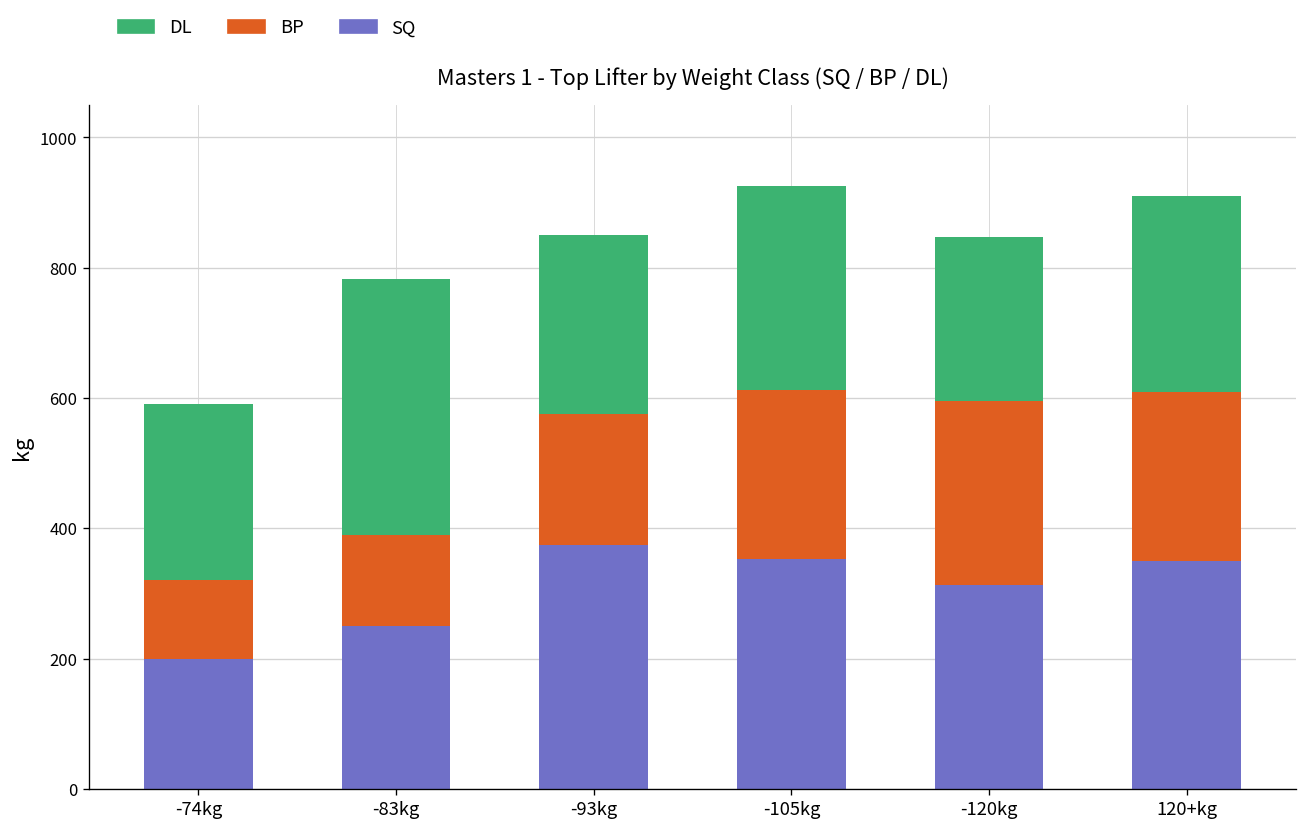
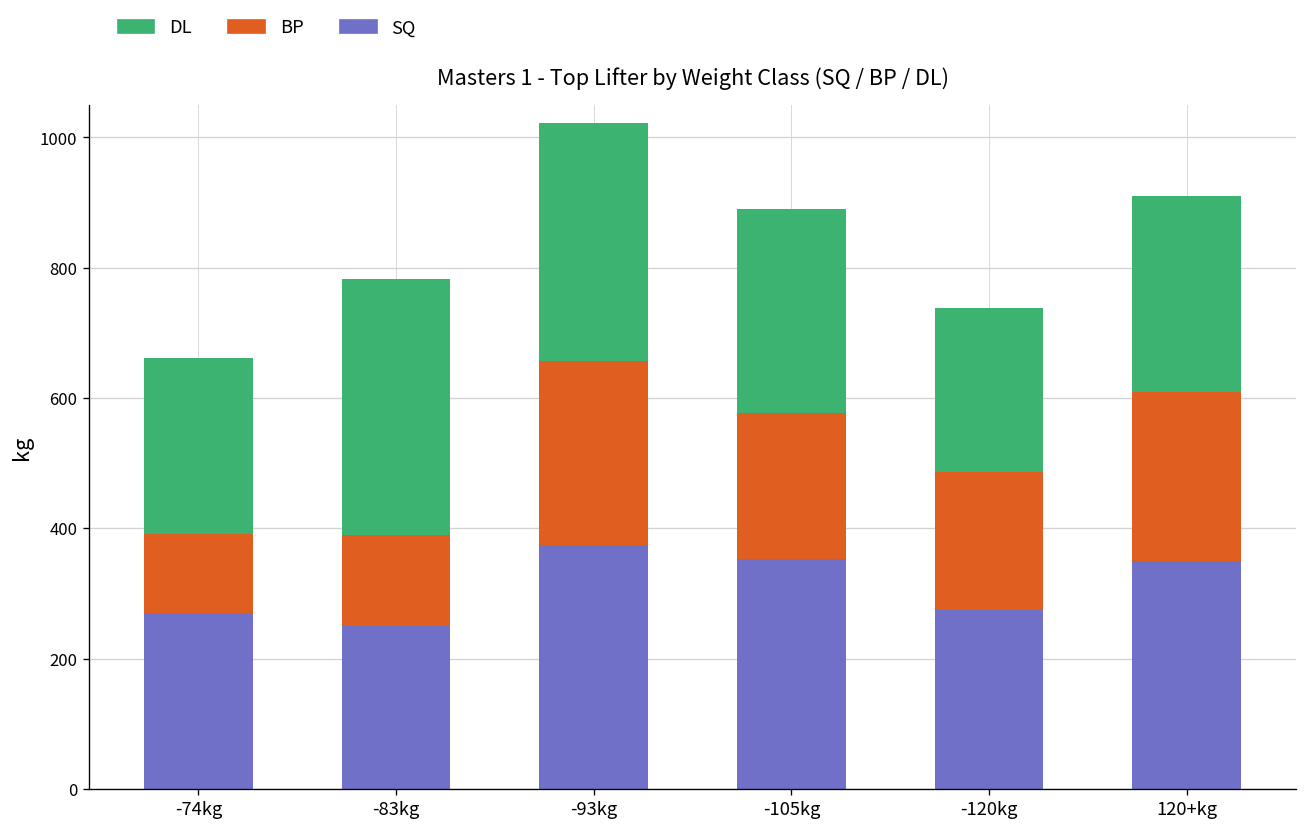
SQ, -74kg: 200 -> 270
BP, -93kg: 200 -> 280
DL, -93kg: 270 -> 370
BP, -105kg: 260 -> 220
SQ, -120kg: 310 -> 280
BP, -120kg: 280 -> 210
